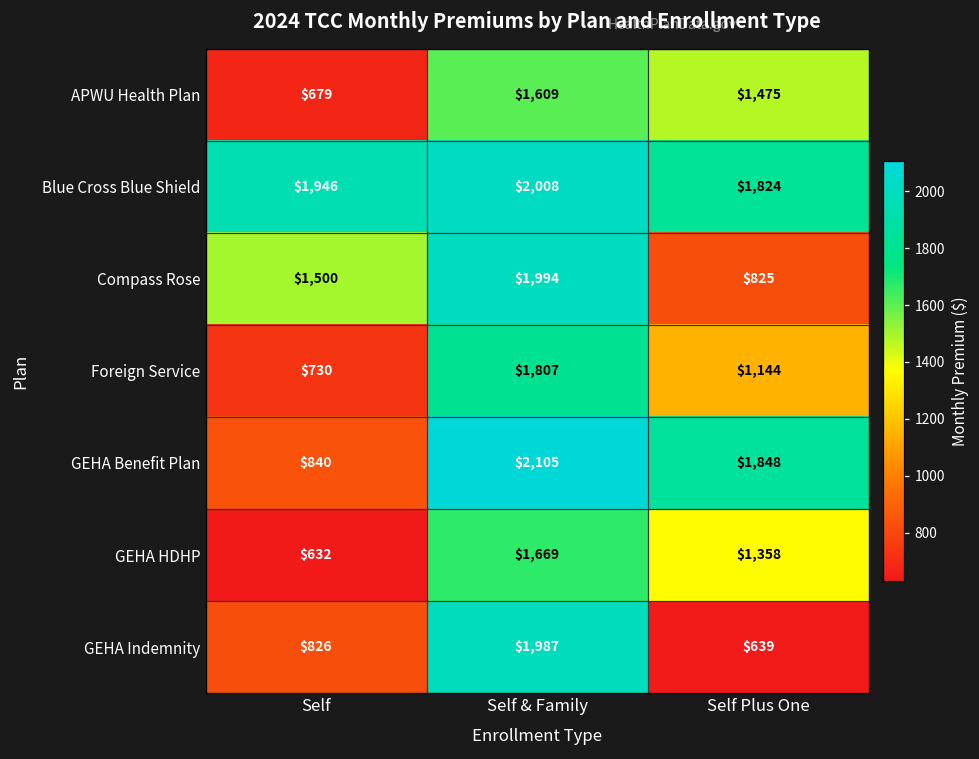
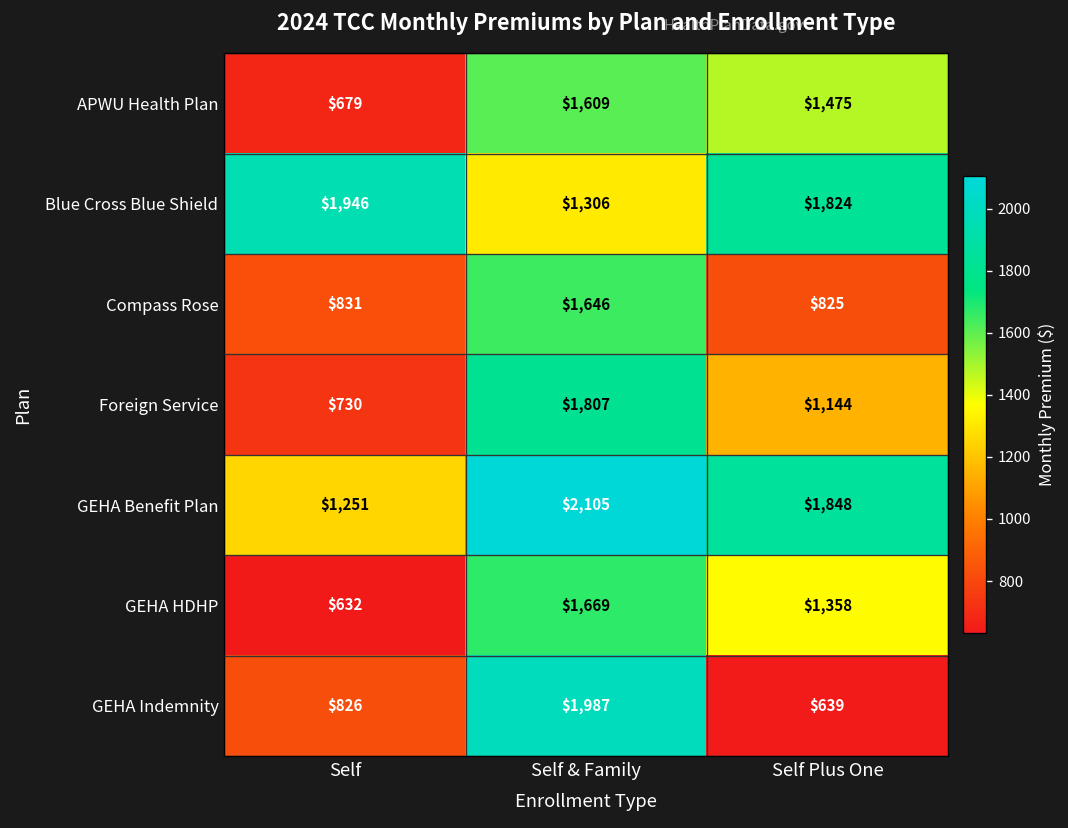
Blue Cross Blue Shield, Self & Family: $2,008 -> $1,306
Compass Rose, Self: $1,500 -> $831
Compass Rose, Self & Family: $1,994 -> $1,646
GEHA Benefit Plan, Self: $840 -> $1,251
